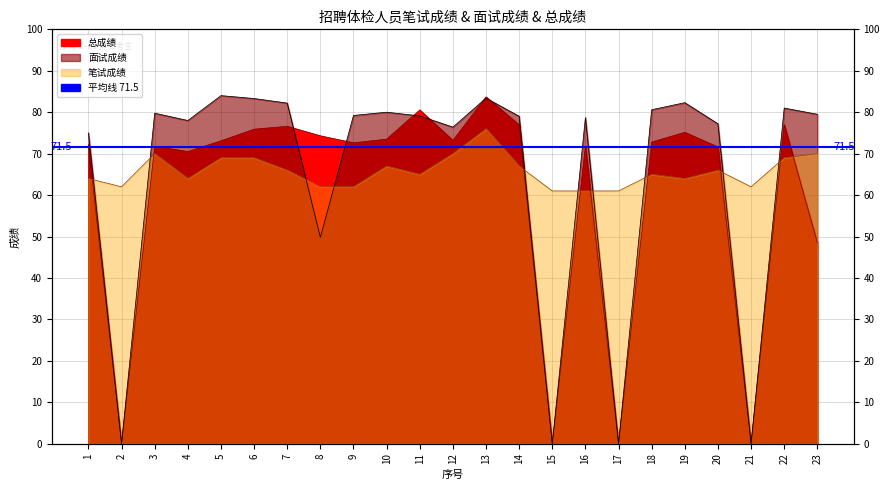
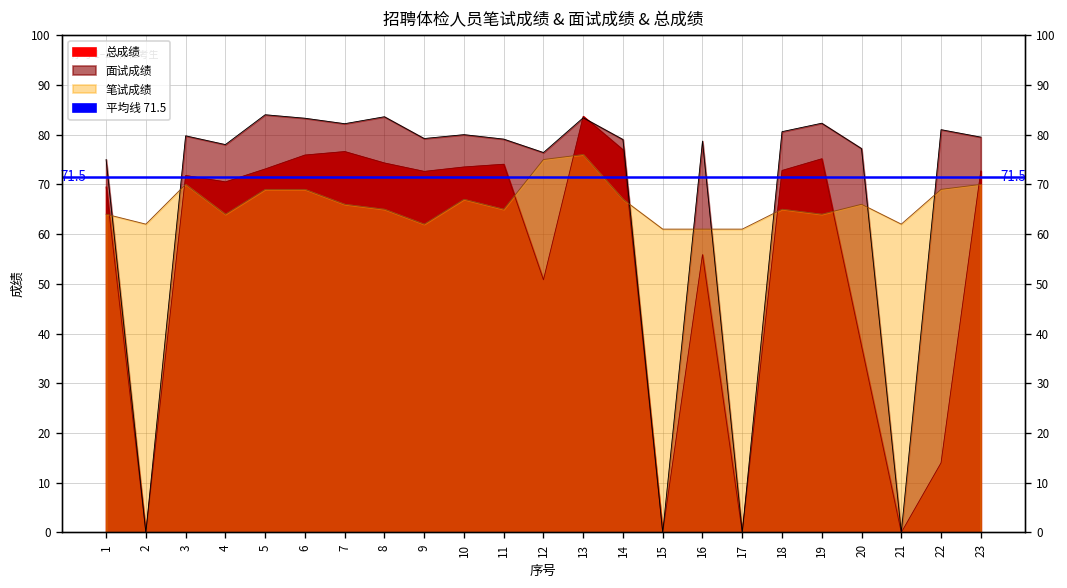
总成绩, 1: 72 -> 70
面试成绩, 8: 50 -> 84
笔试成绩, 8: 62 -> 65
总成绩, 11: 81 -> 74
总成绩, 12: 73 -> 51
笔试成绩, 12: 70 -> 75
总成绩, 16: 72 -> 56
总成绩, 20: 72 -> 38
总成绩, 22: 77 -> 14
总成绩, 23: 49 -> 73
